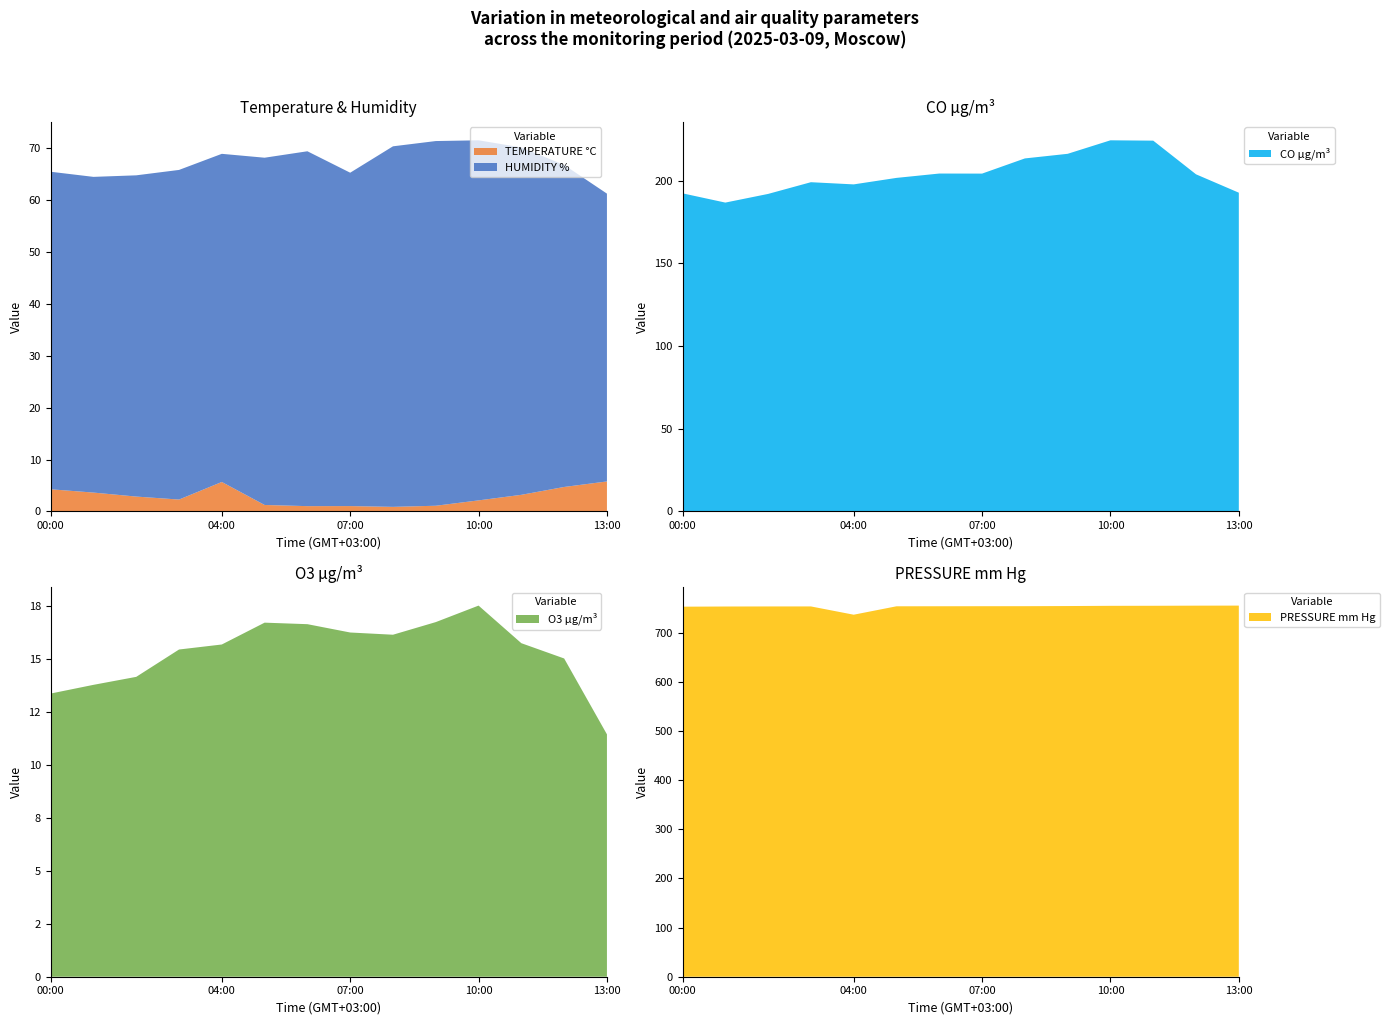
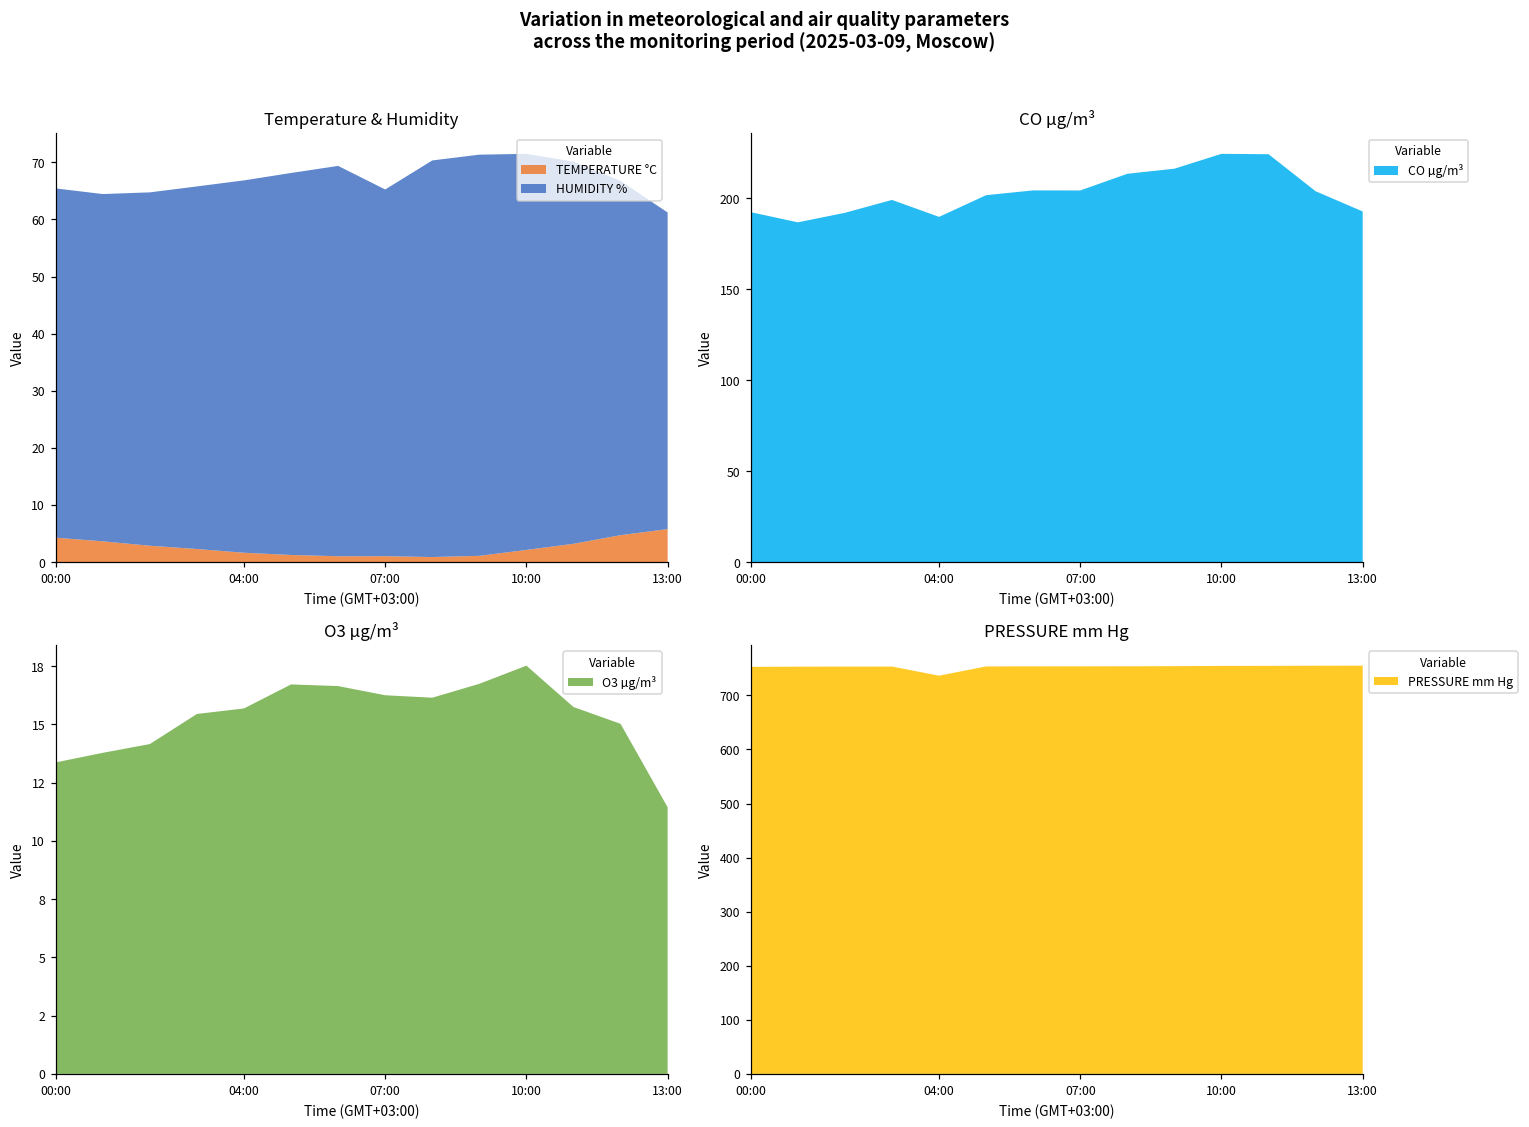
Temperature & Humidity, TEMPERATURE °C, 04:00: 6 -> 2
Temperature & Humidity, HUMIDITY %, 04:00: 63 -> 65
CO µg/m³, 04:00: 198 -> 190
